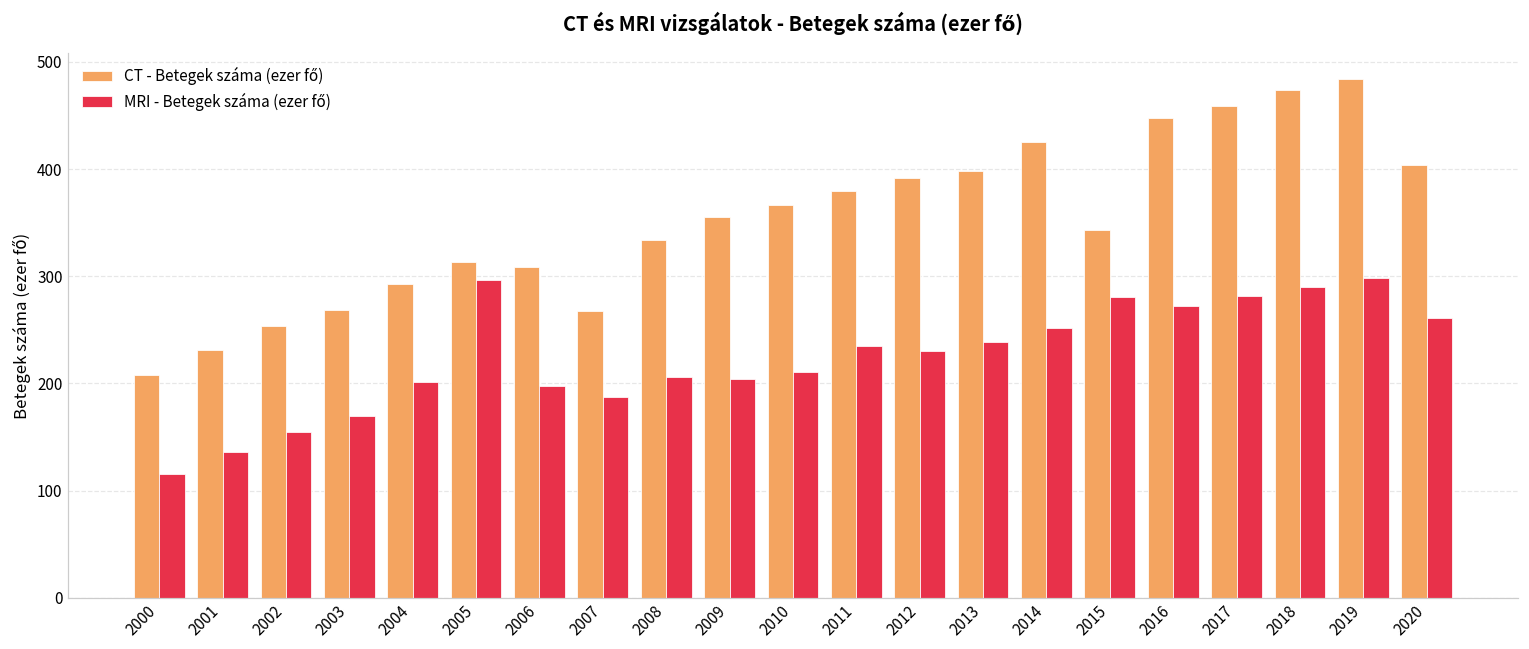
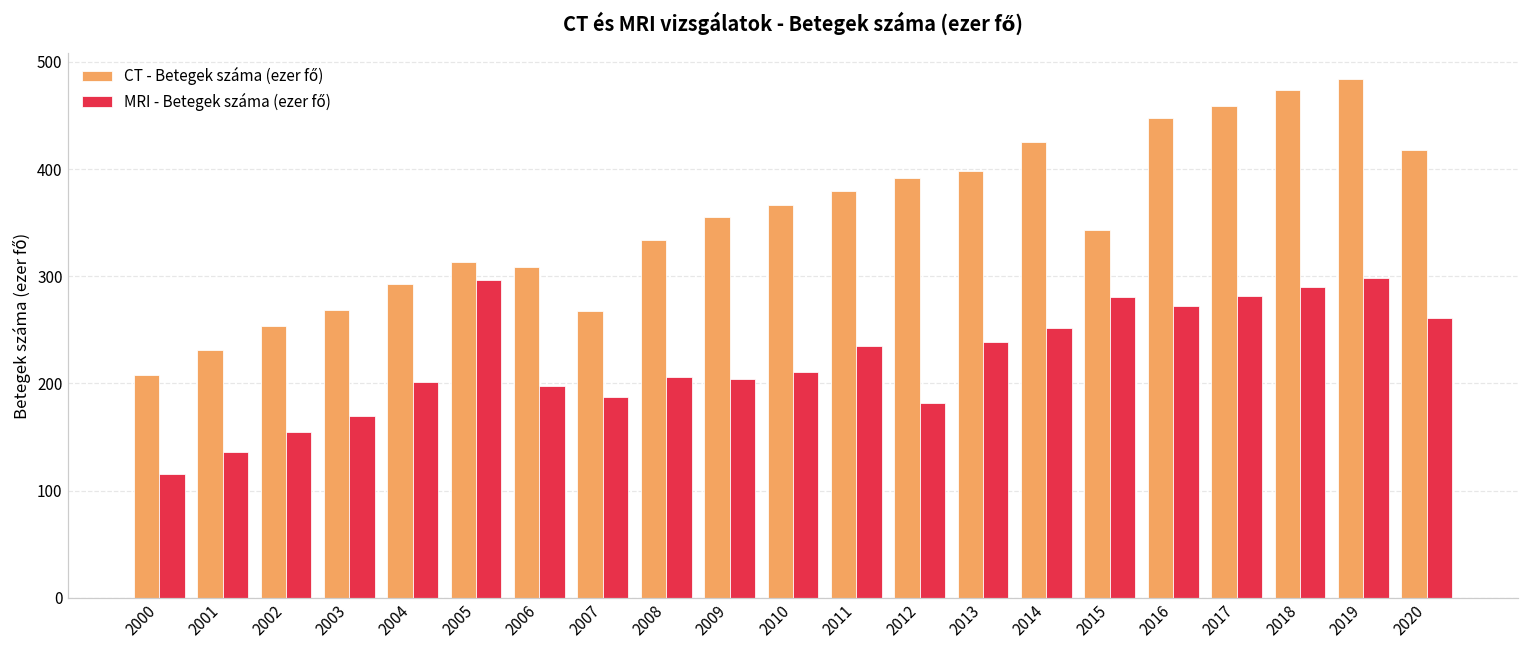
MRI - Betegek száma (ezer fő), 2012: 230 -> 180
CT - Betegek száma (ezer fő), 2020: 400 -> 420
